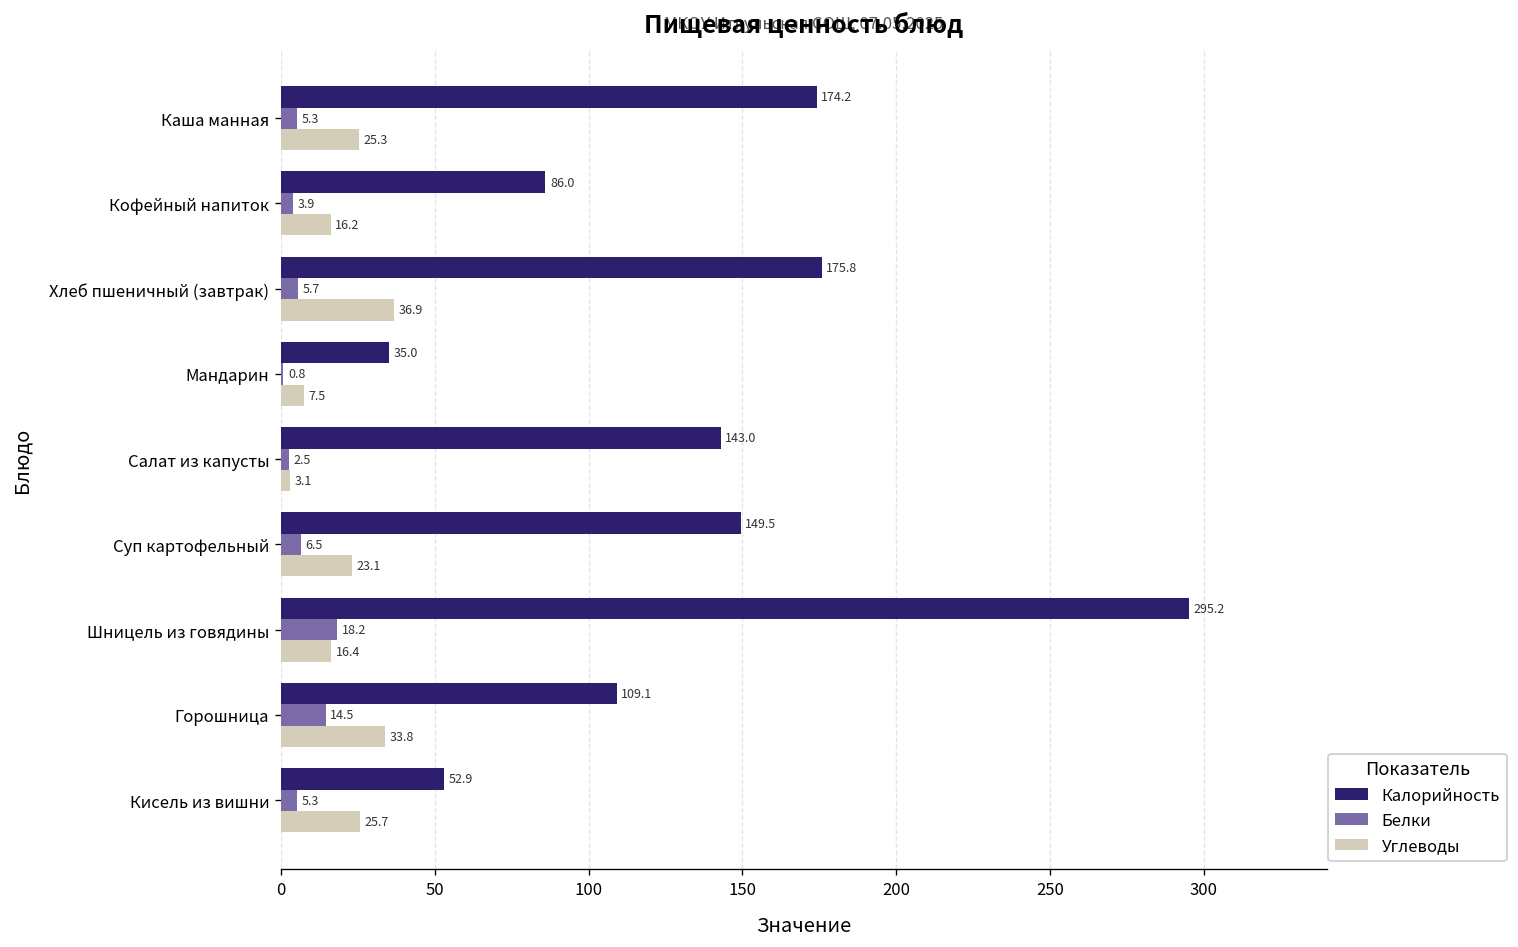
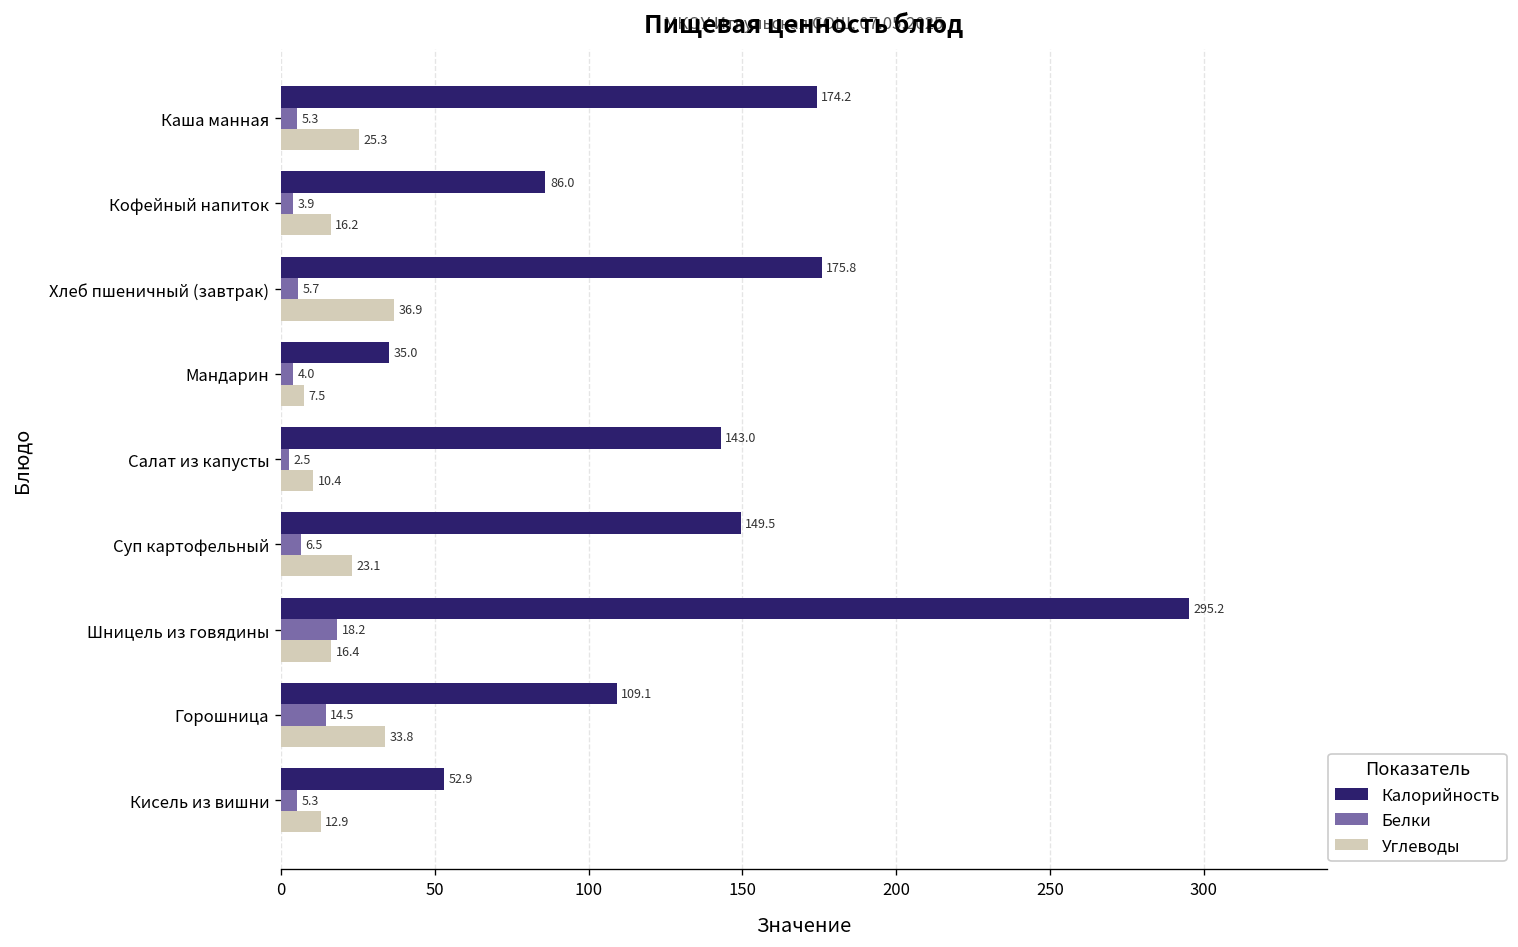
Белки, Мандарин: 0.8 -> 4.0
Углеводы, Салат из капусты: 3.1 -> 10.4
Углеводы, Кисель из вишни: 25.7 -> 12.9
